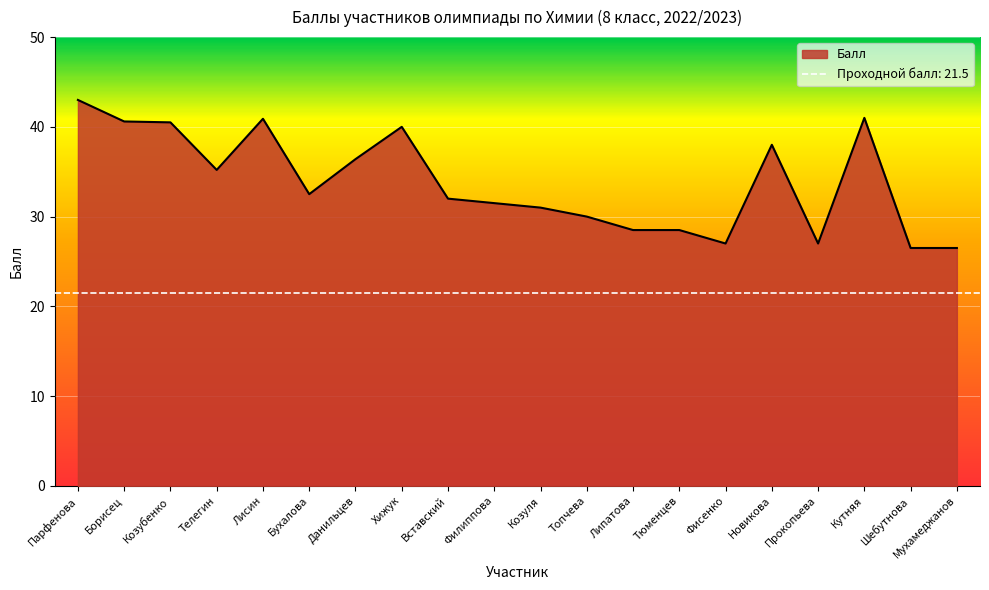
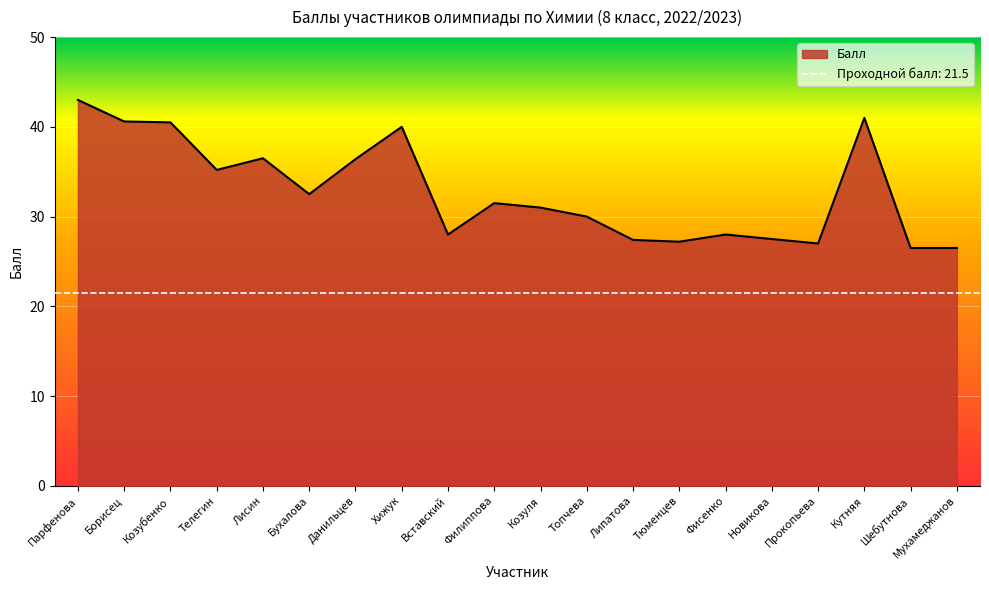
Лисин: 41 -> 37
Вставский: 32 -> 28
Липатова: 29 -> 27
Тюменцев: 29 -> 27
Фисенко: 27 -> 28
Новикова: 38 -> 28
